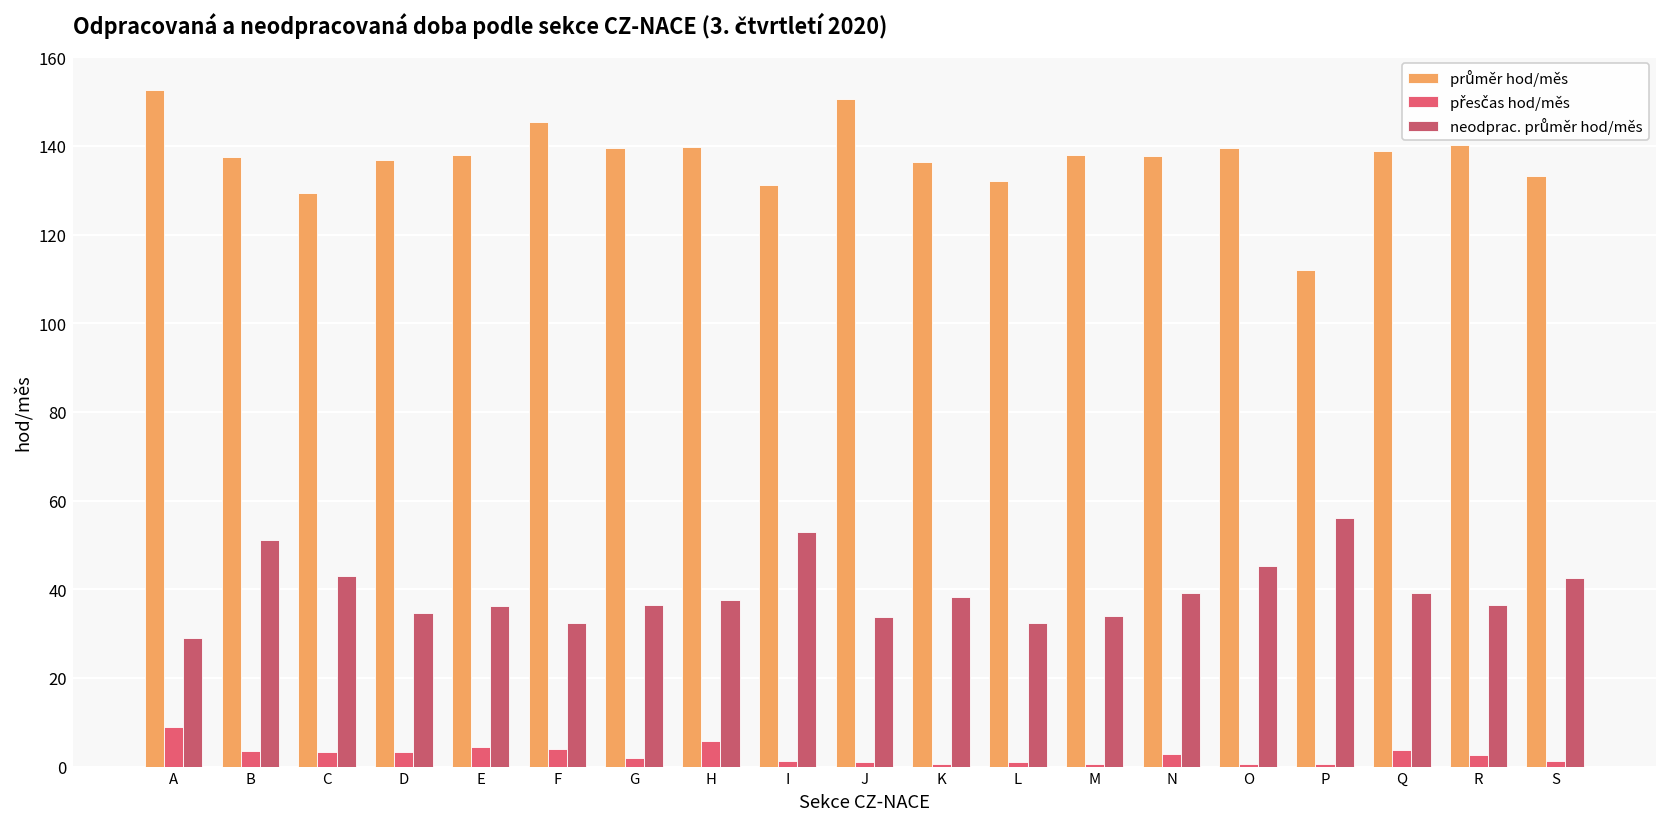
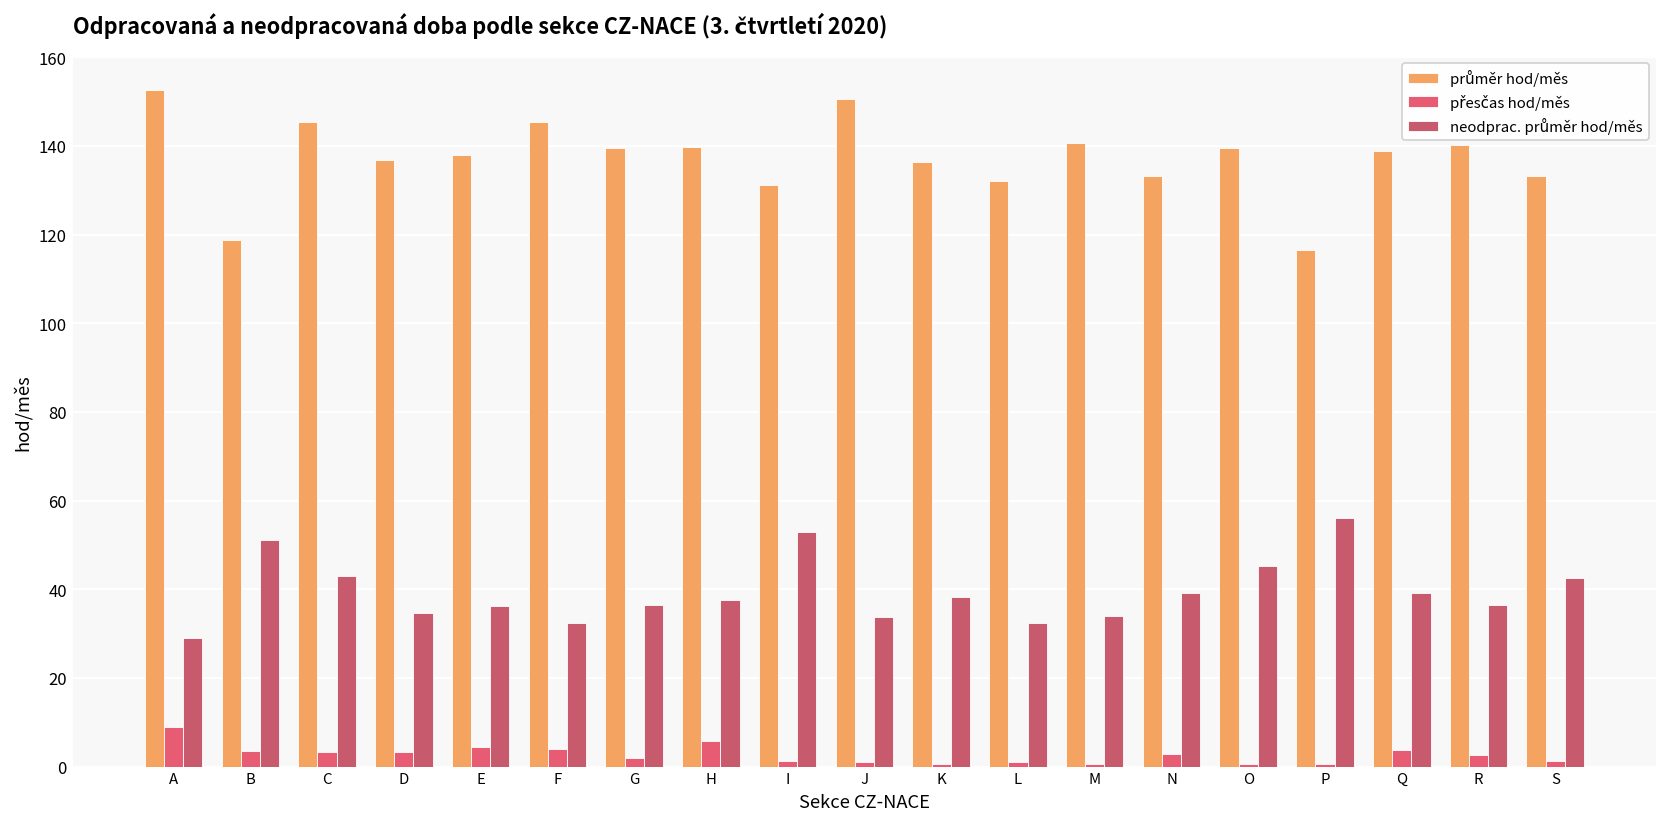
průměr hod/měs, B: 137 -> 119
průměr hod/měs, C: 129 -> 145
průměr hod/měs, M: 138 -> 141
průměr hod/měs, N: 138 -> 133
průměr hod/měs, P: 112 -> 116
